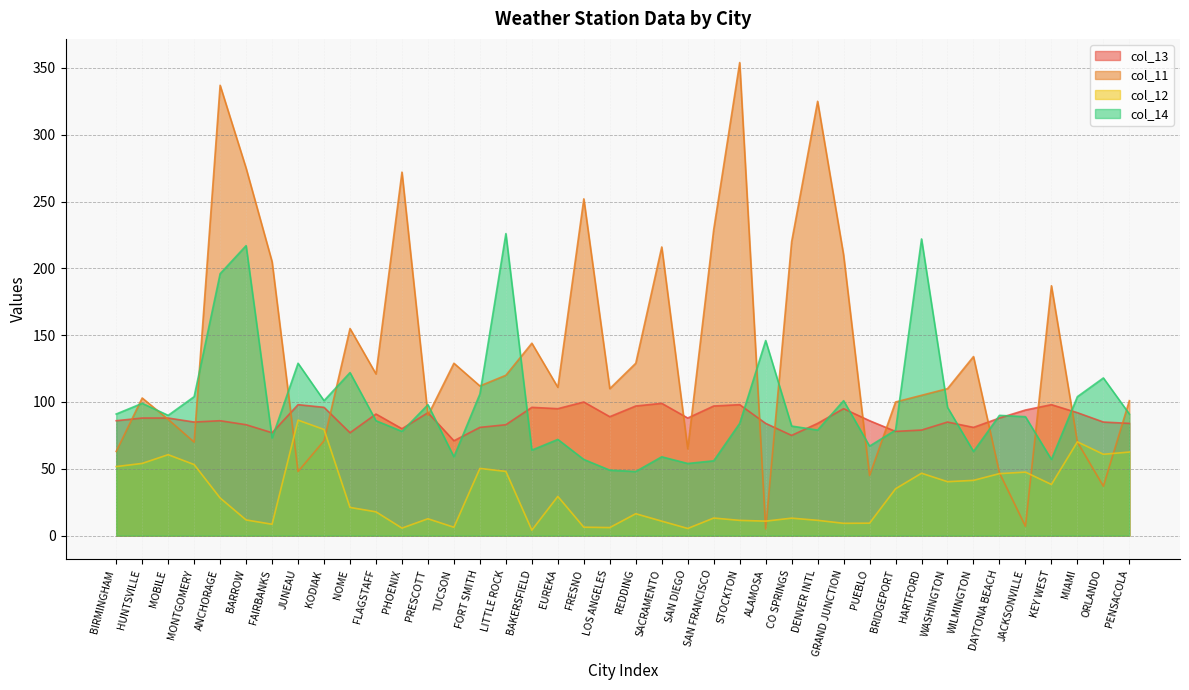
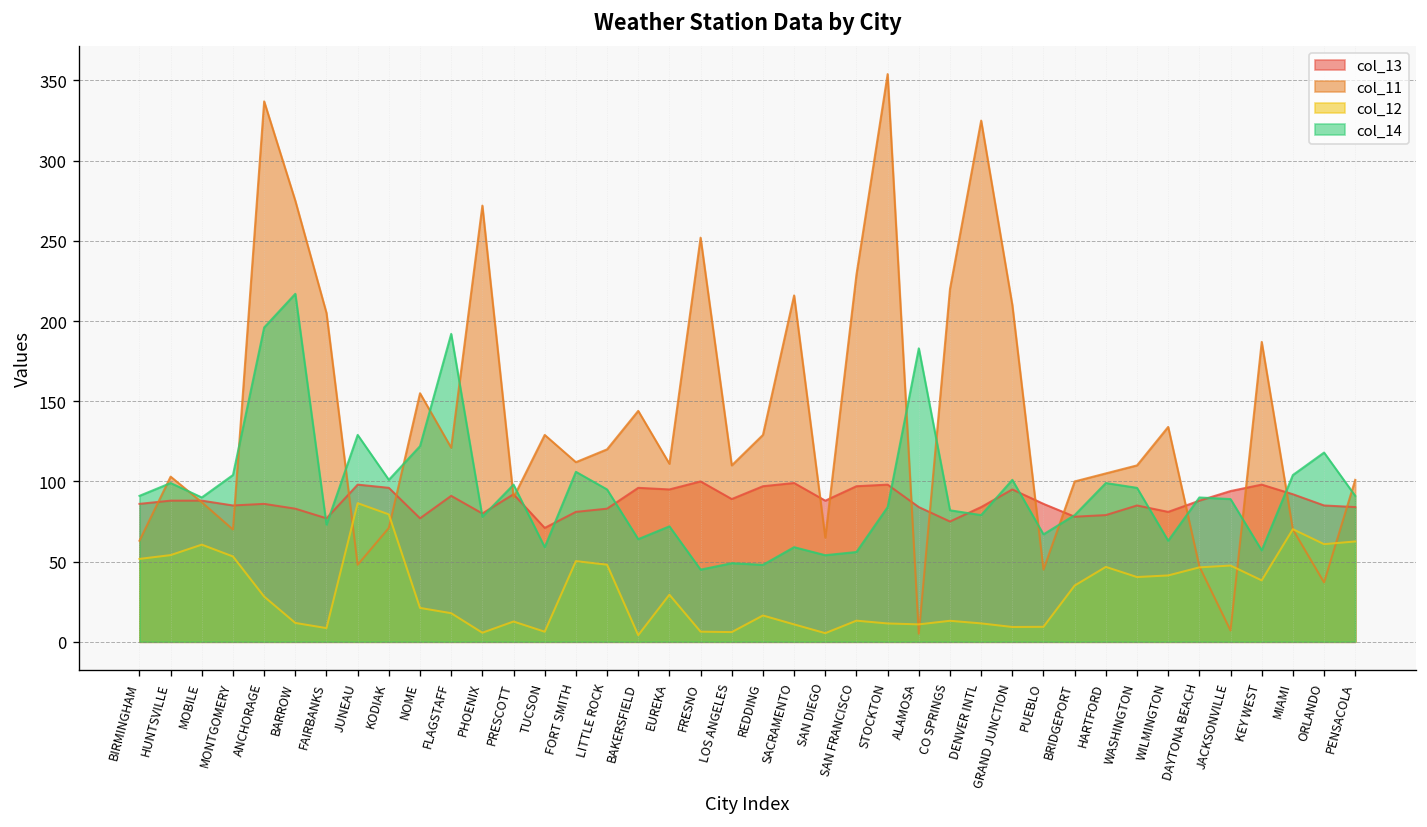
col_14, FLAGSTAFF: 86 -> 192
col_14, LITTLE ROCK: 226 -> 95
col_14, FRESNO: 57 -> 45
col_14, ALAMOSA: 146 -> 183
col_14, HARTFORD: 222 -> 99
